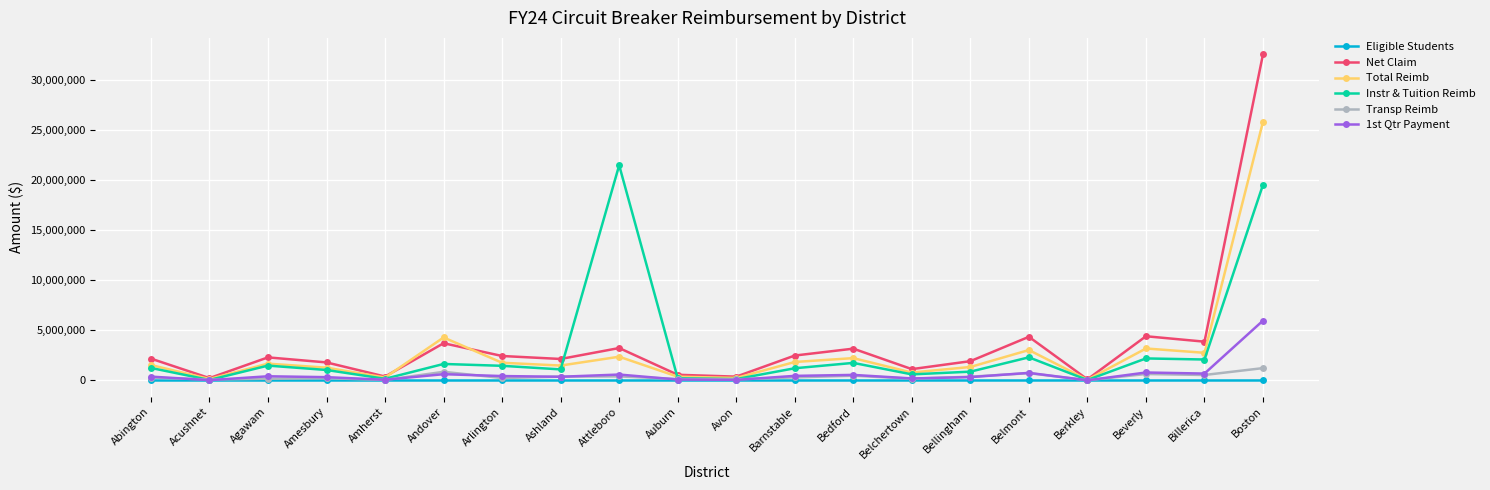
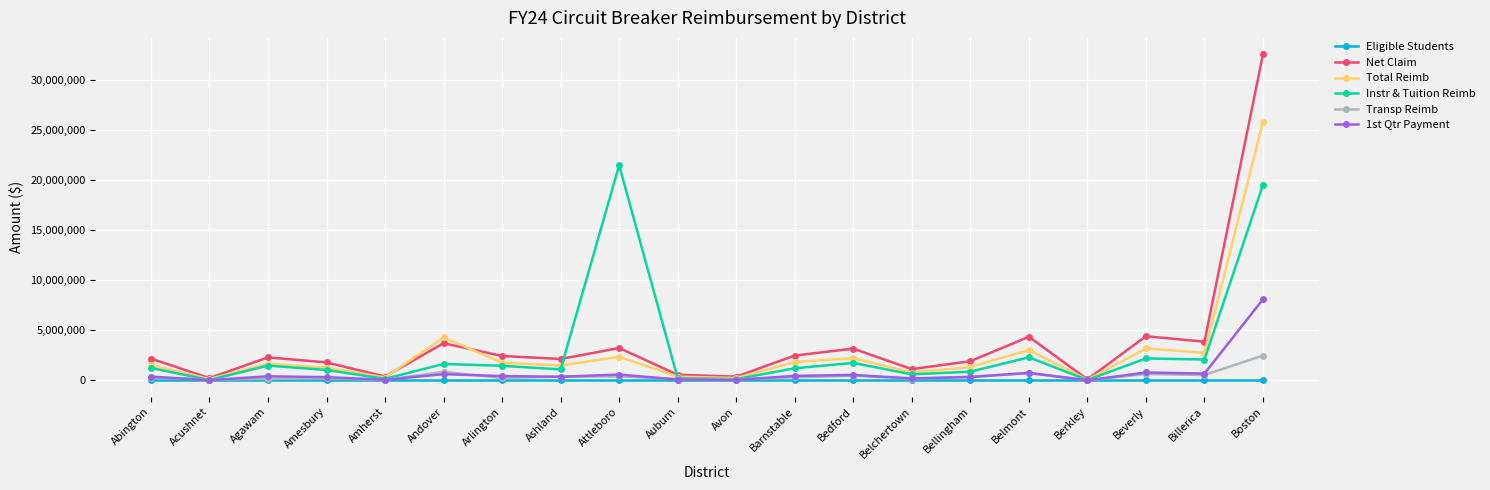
Transp Reimb, Boston: 1,200,000 -> 2,500,000
1st Qtr Payment, Boston: 6,000,000 -> 8,100,000
